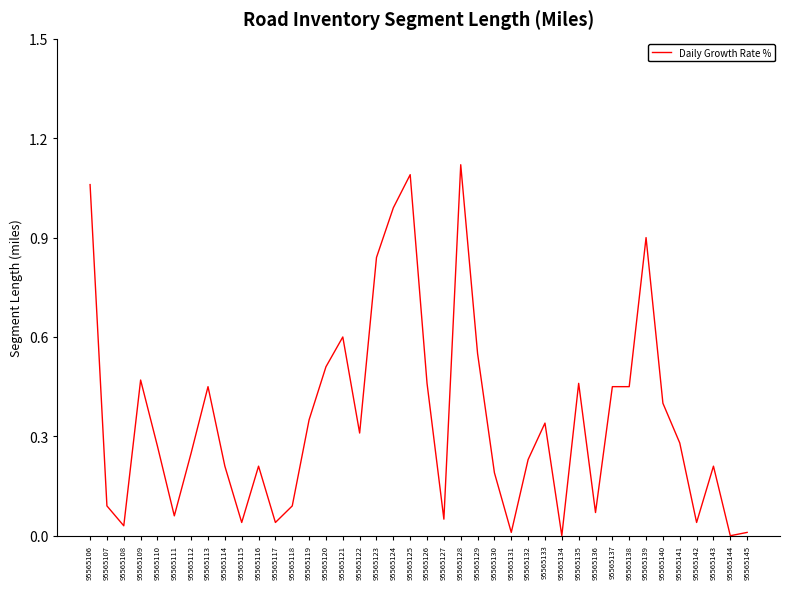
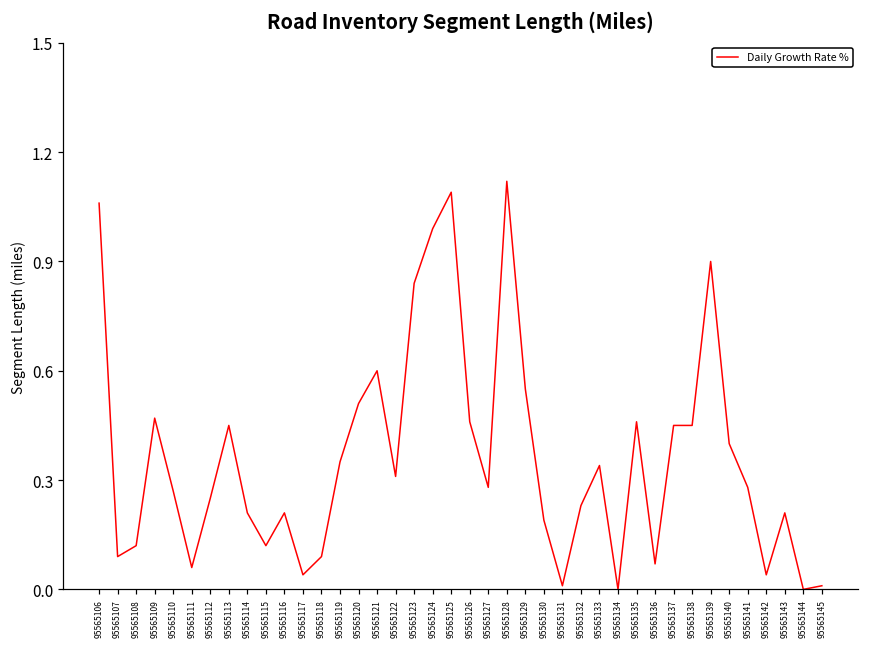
95565108: 0.03 -> 0.12
95565115: 0.04 -> 0.12
95565127: 0.05 -> 0.28
